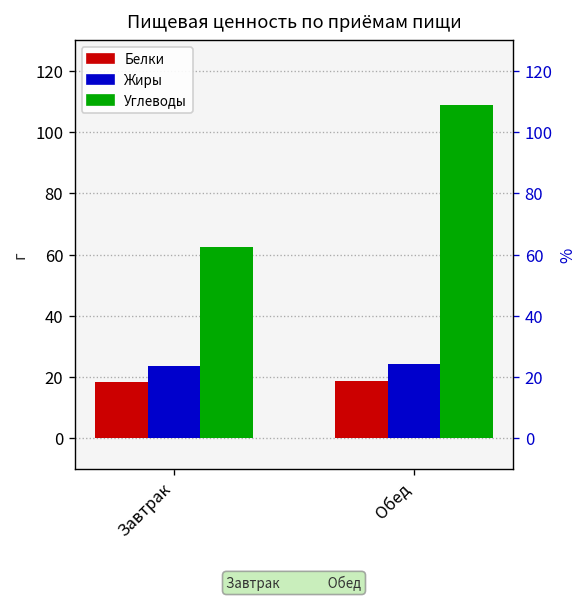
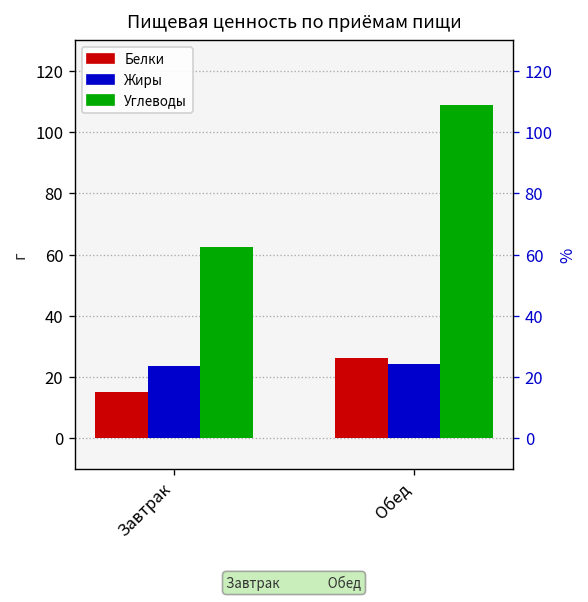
Белки, Завтрак: 18 -> 15
Белки, Обед: 19 -> 26
